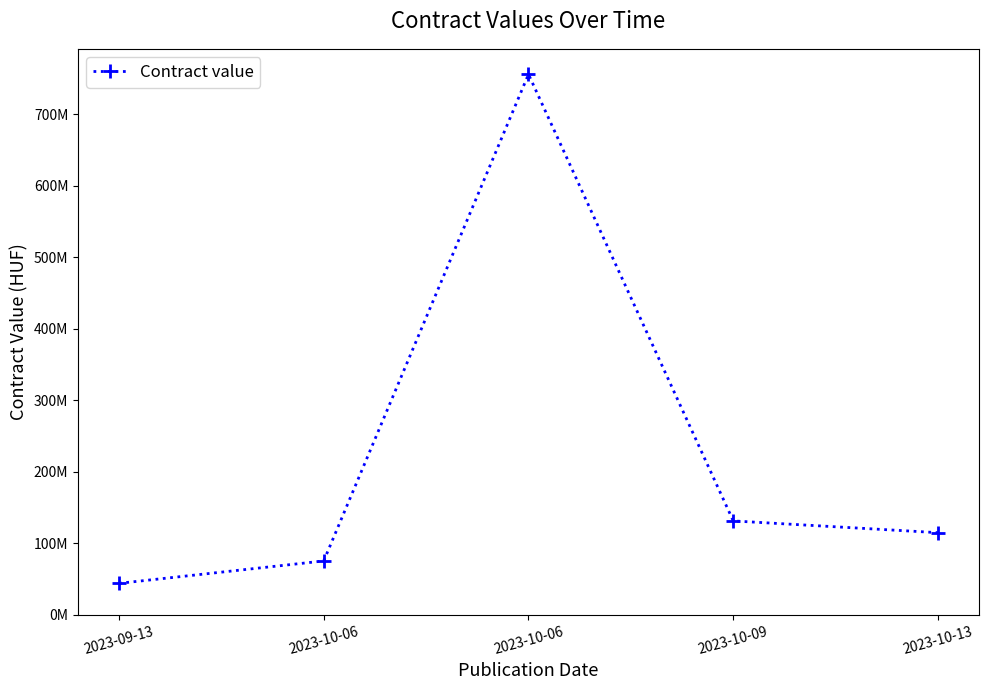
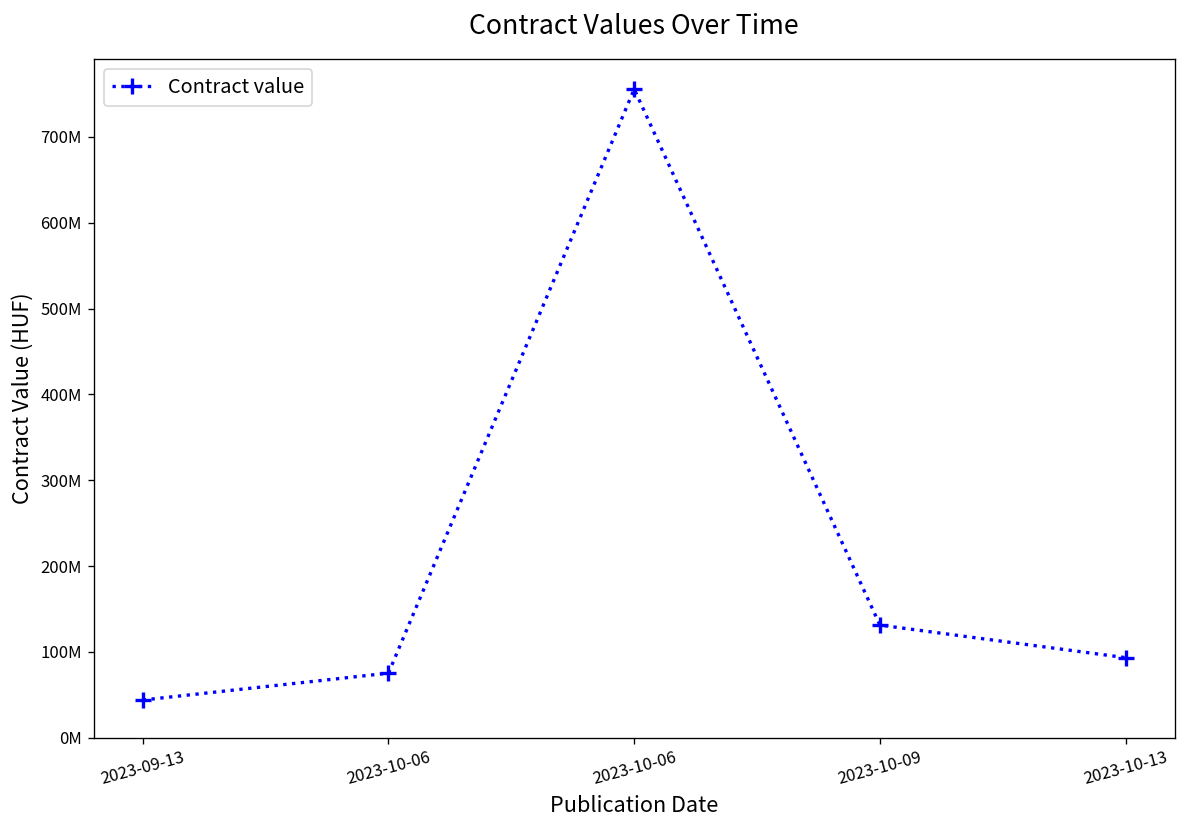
2023-10-13: 110000000 -> 90000000
